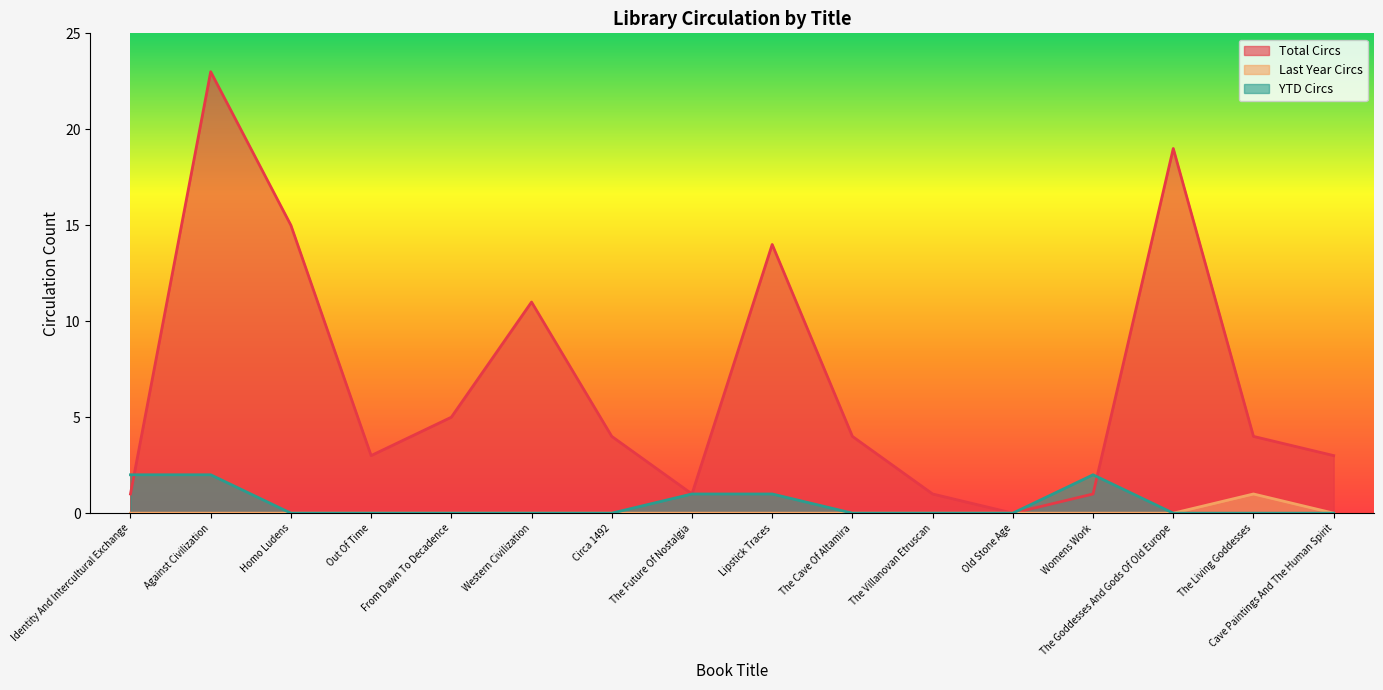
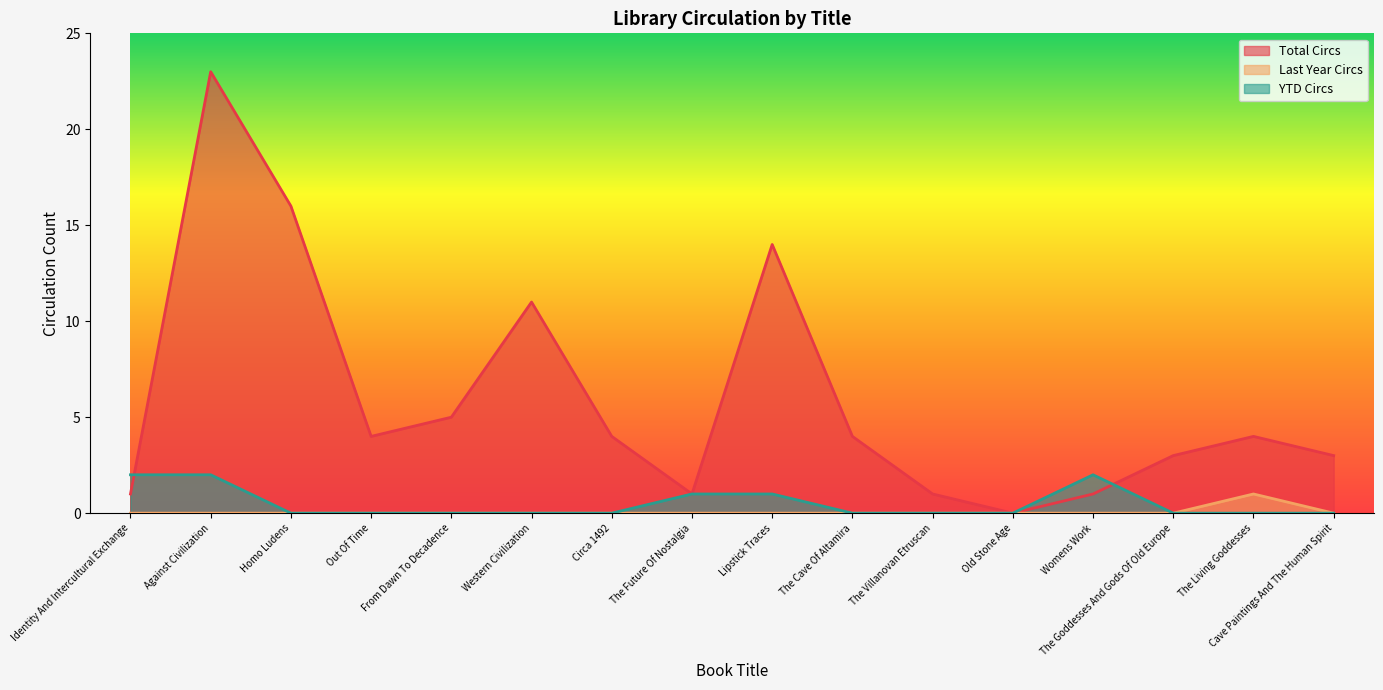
Total Circs, Homo Ludens: 15 -> 16
Total Circs, Out Of Time: 3 -> 4
Total Circs, The Goddesses And Gods Of Old Europe: 19 -> 3
